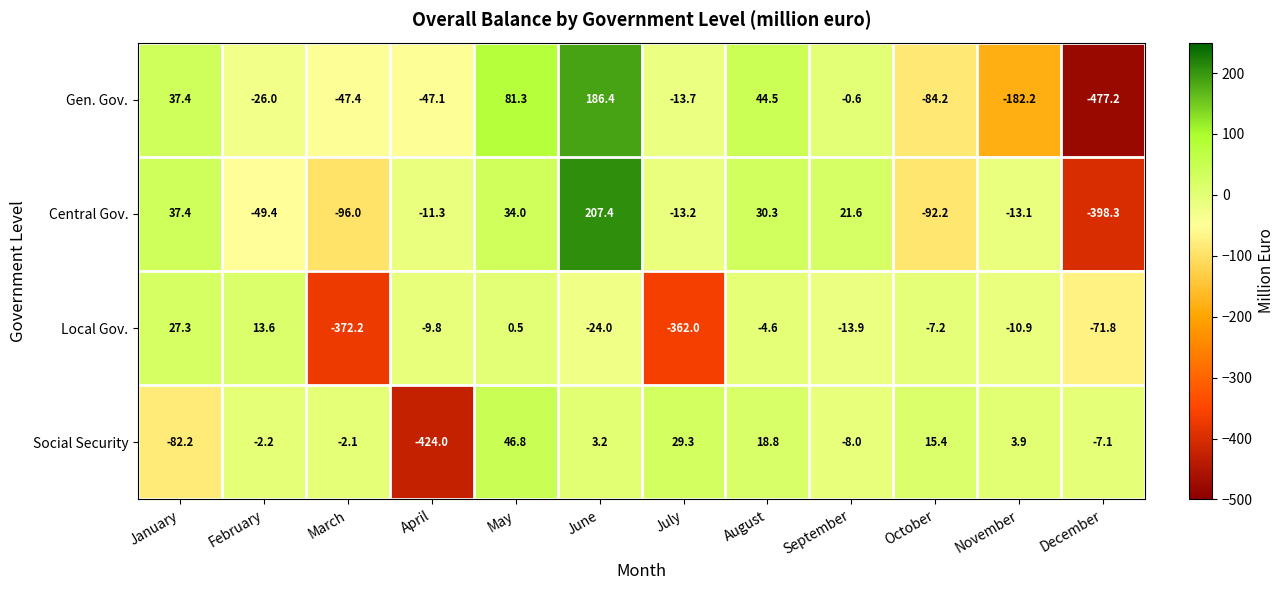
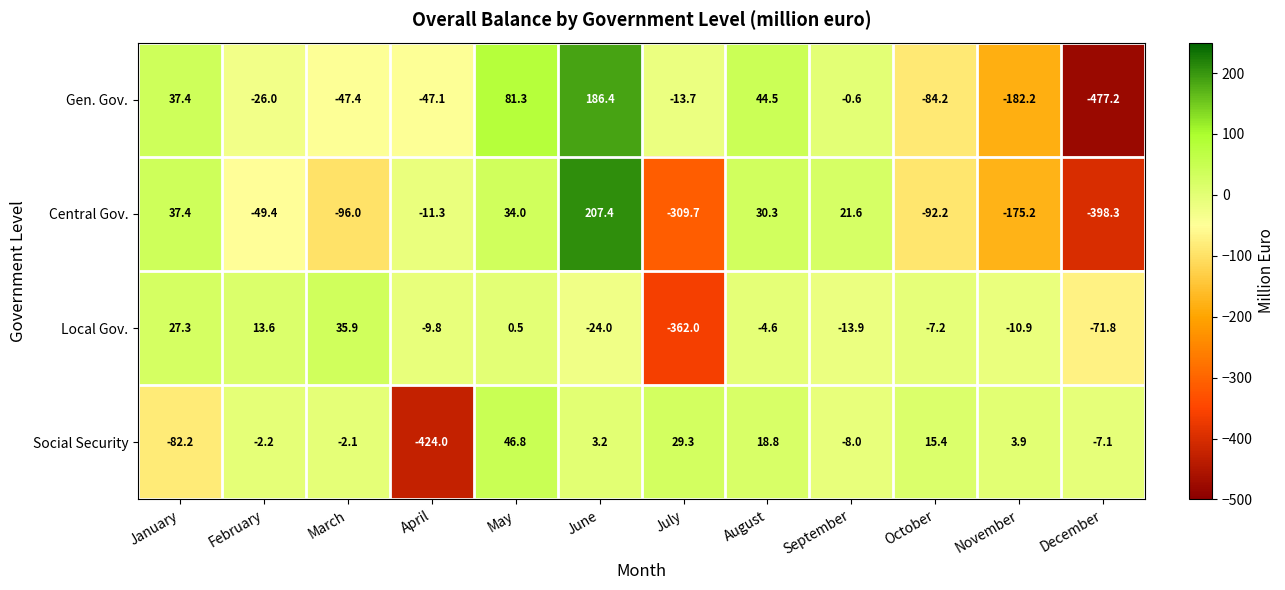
Central Gov., July: -13.2 -> -309.7
Central Gov., November: -13.1 -> -175.2
Local Gov., March: -372.2 -> 35.9
